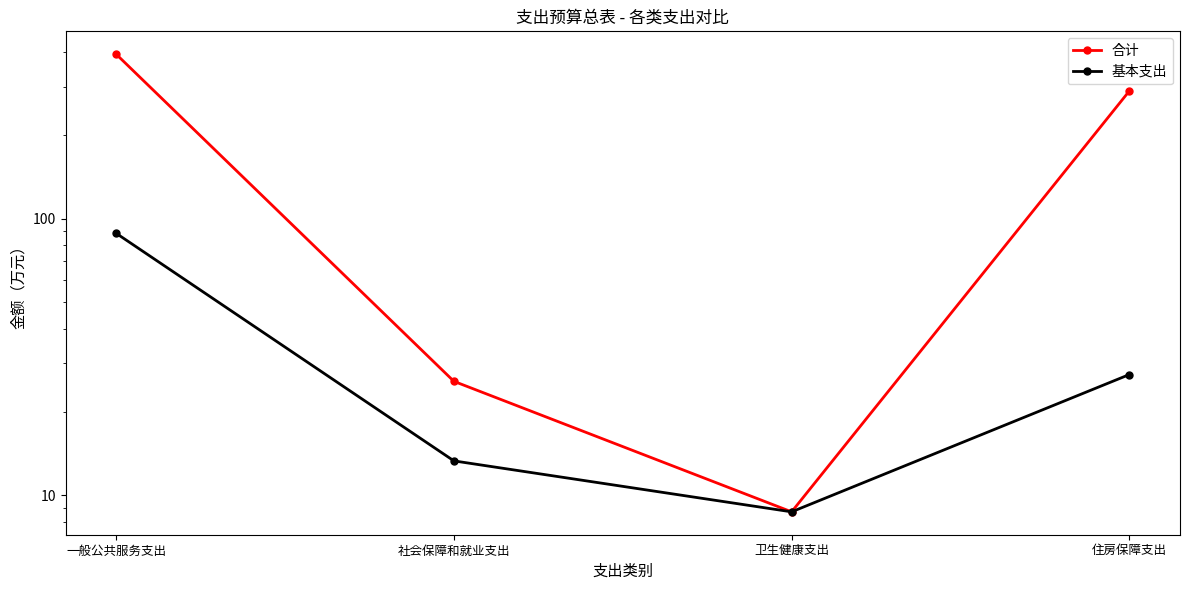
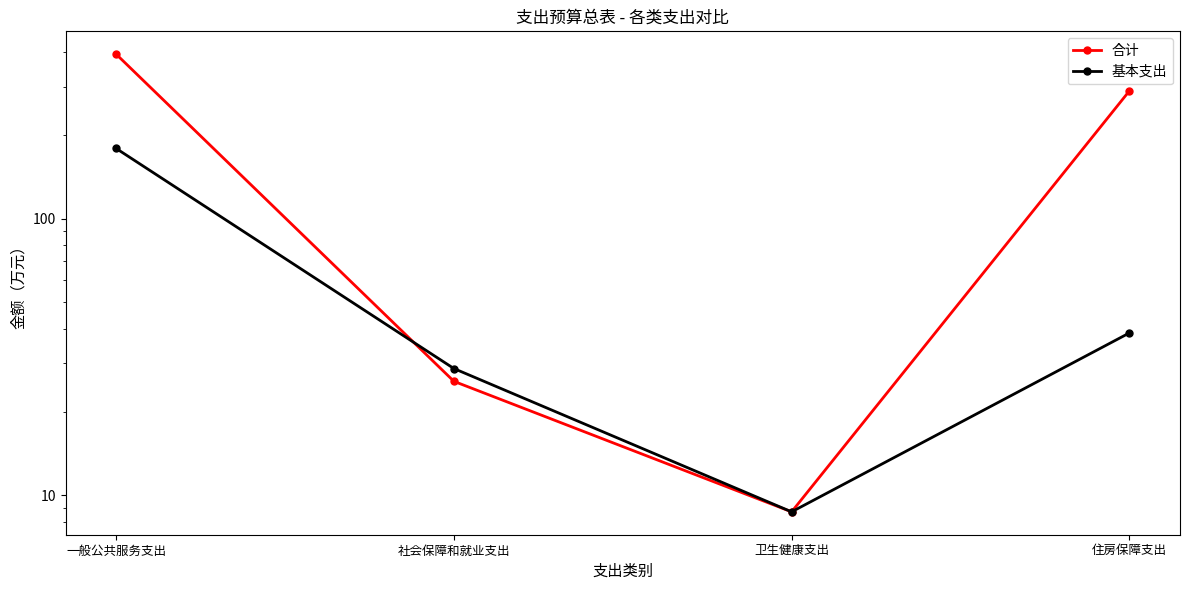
基本支出, 一般公共服务支出: 89 -> 180
基本支出, 社会保障和就业支出: 13 -> 29
基本支出, 住房保障支出: 27 -> 39
